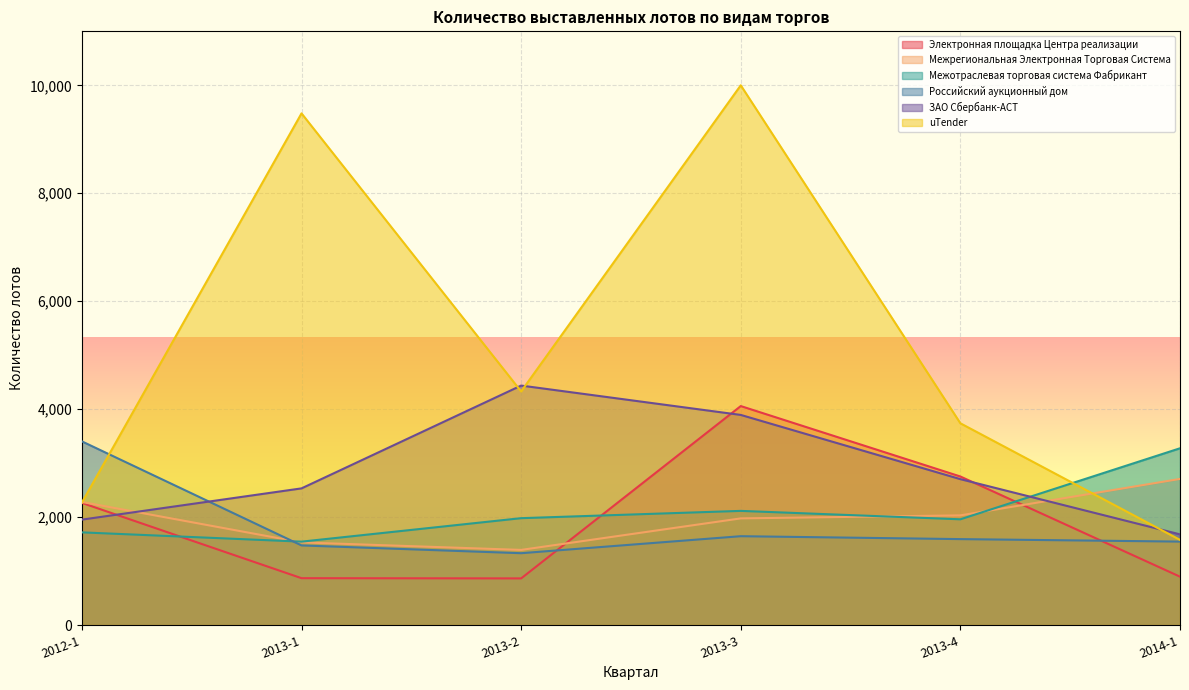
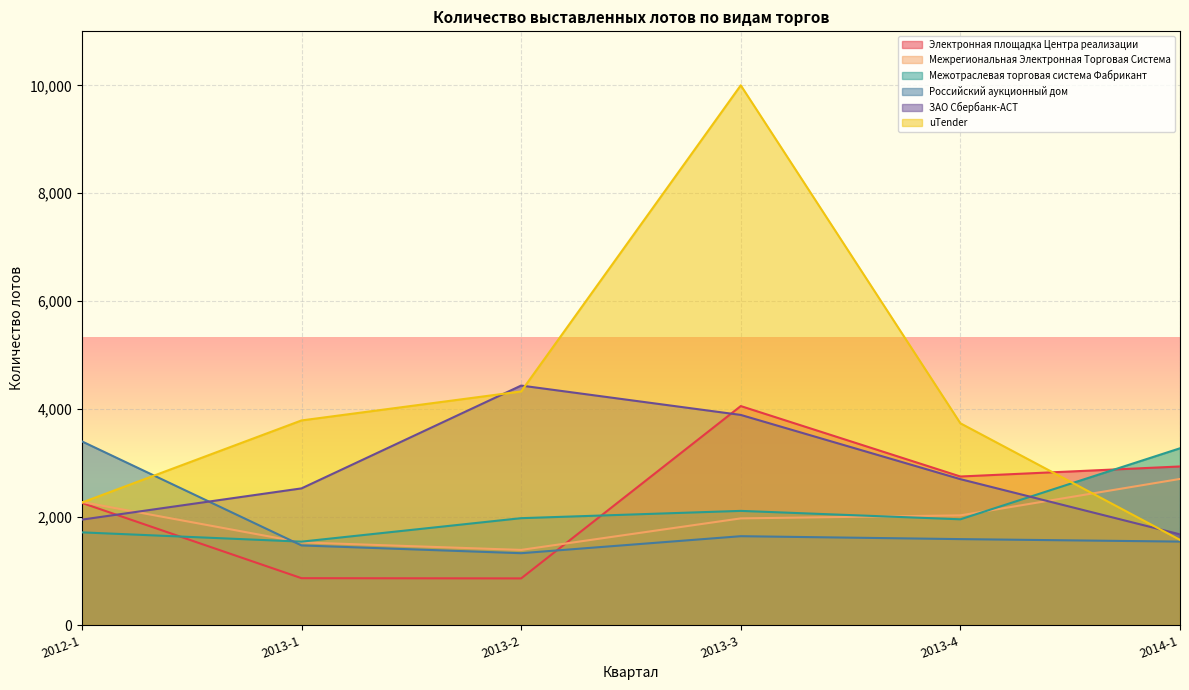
uTender, 2013-1: 9,500 -> 3,800
Электронная площадка Центра реализации, 2014-1: 900 -> 2,900
